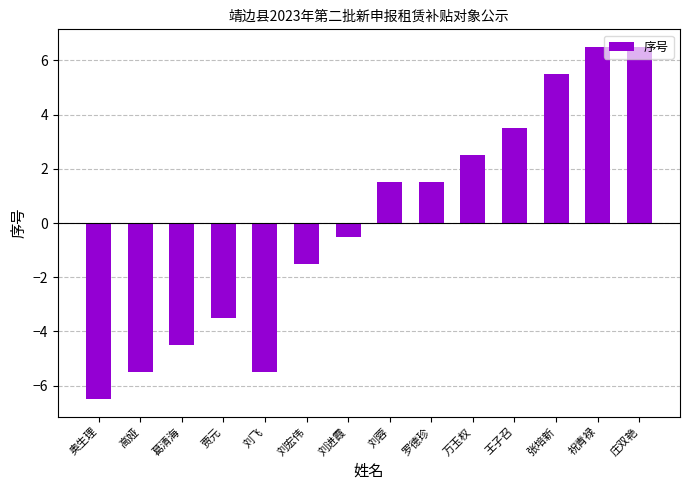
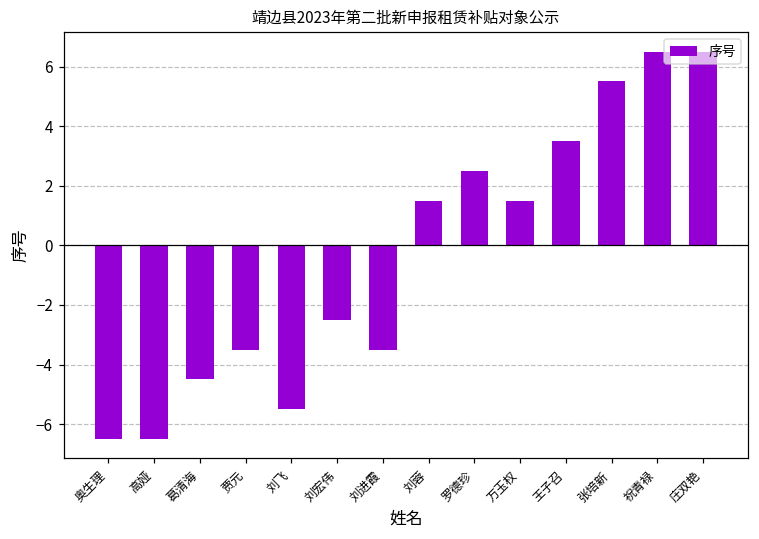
高娅: -5.5 -> -6.5
刘宏伟: -1.5 -> -2.5
刘进霞: -0.5 -> -3.5
罗德珍: 1.5 -> 2.5
万玉权: 2.5 -> 1.5
